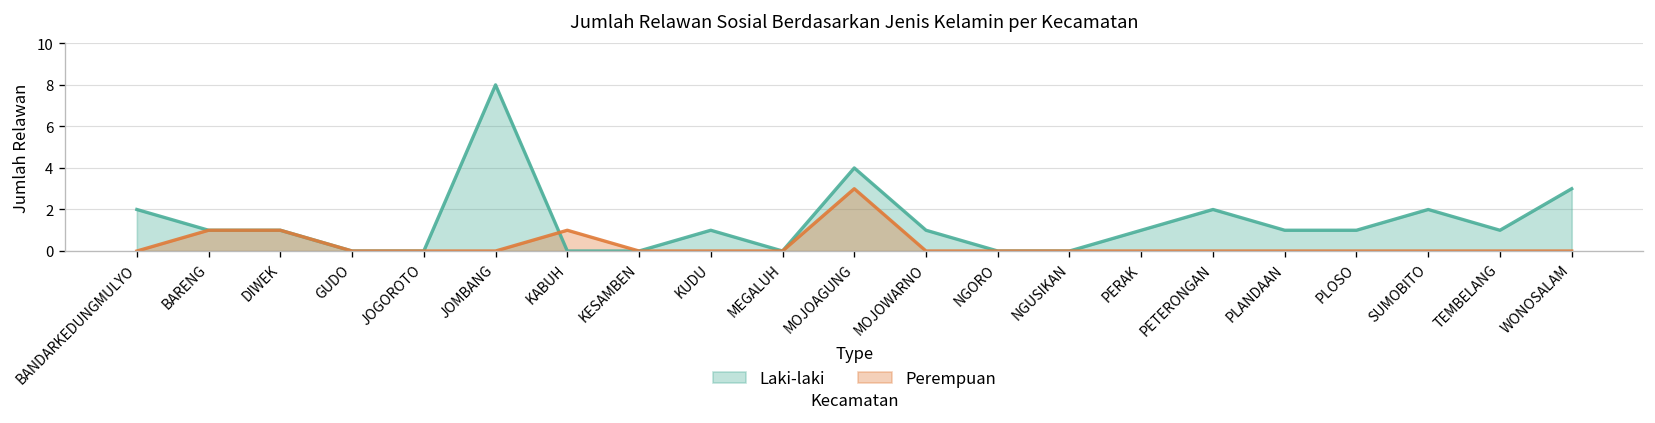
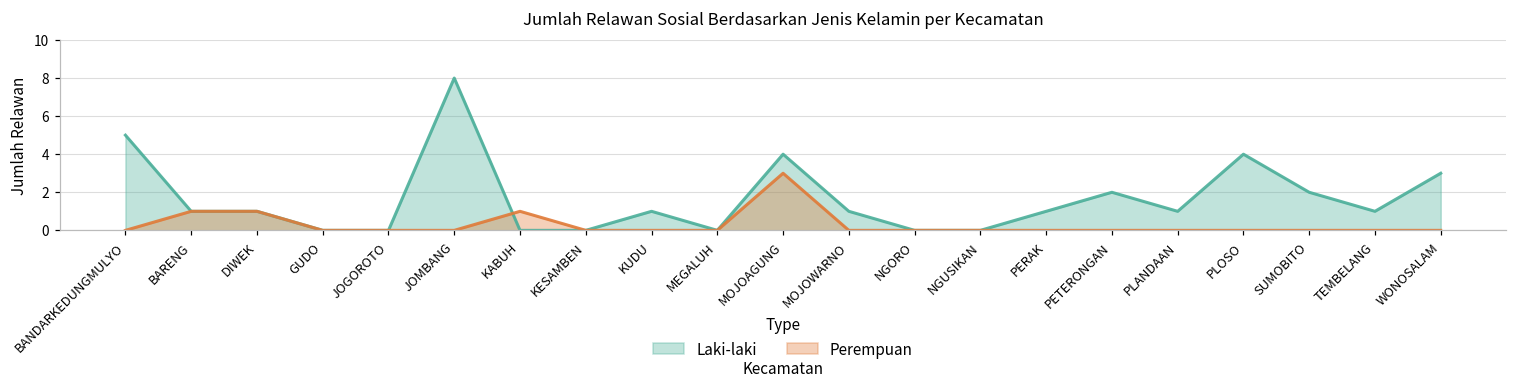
Laki-laki, BANDARKEDUNGMULYO: 2 -> 5
Laki-laki, PLOSO: 1 -> 4
